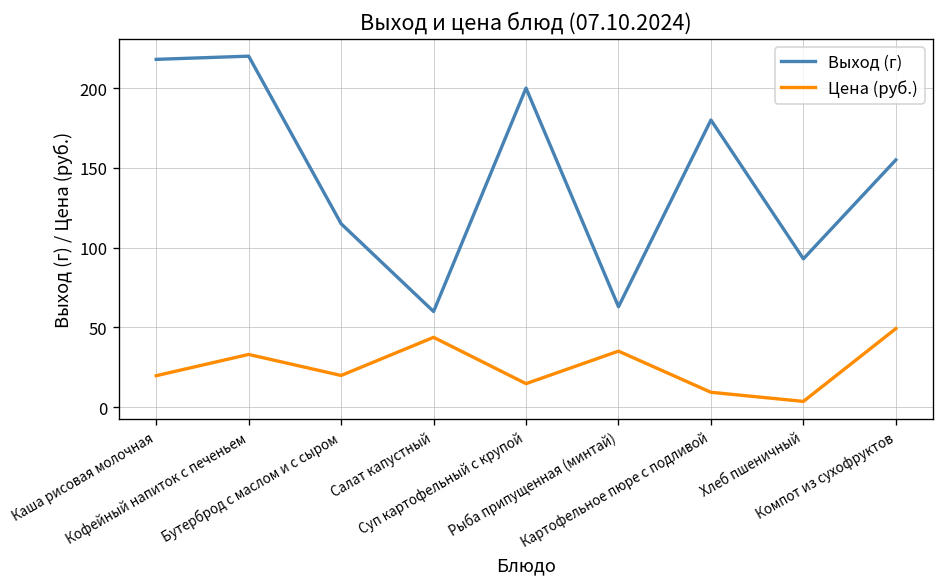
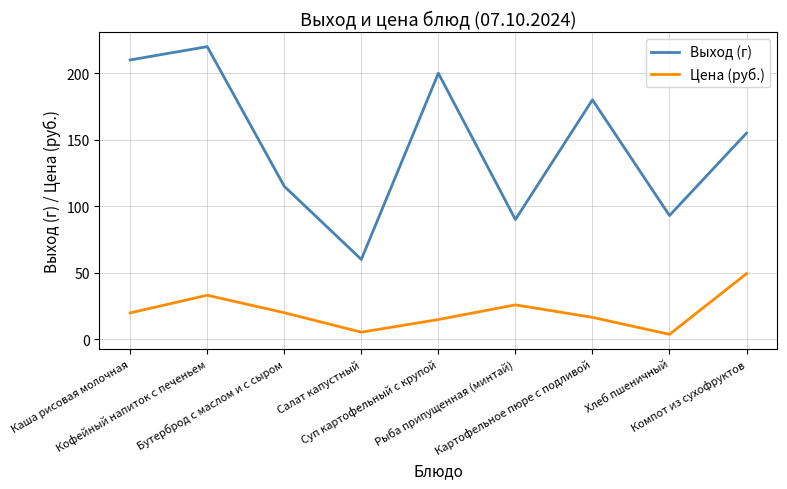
Выход (г), Каша рисовая молочная: 218 -> 210
Цена (руб.), Салат капустный: 44 -> 5
Выход (г), Рыба припущенная (минтай): 63 -> 90
Цена (руб.), Рыба припущенная (минтай): 35 -> 26
Цена (руб.), Картофельное пюре с подливой: 9 -> 16
